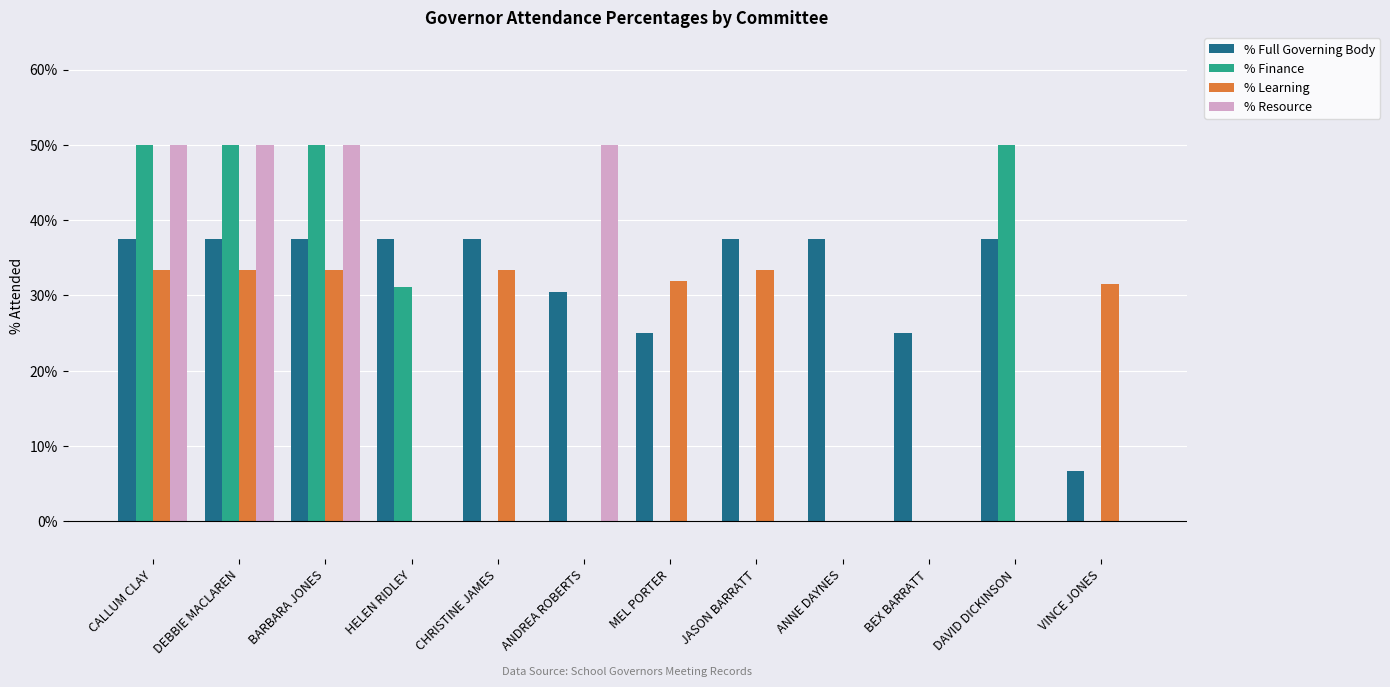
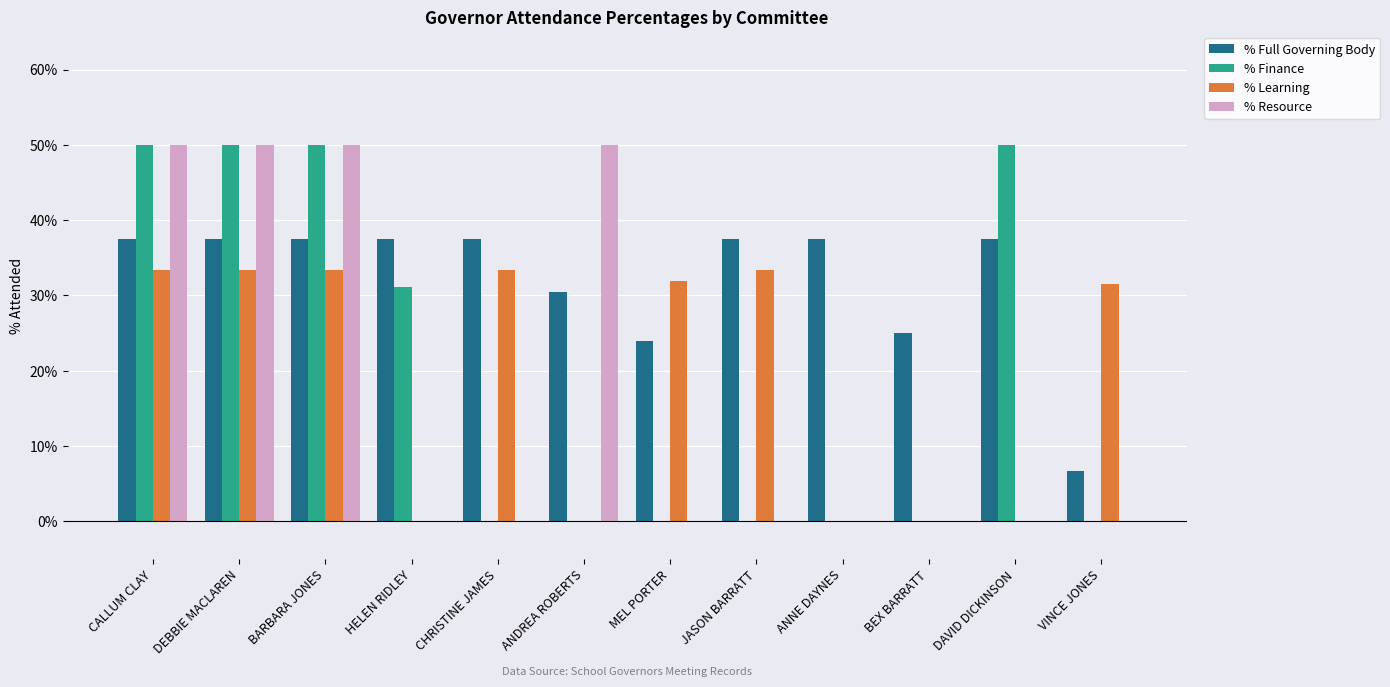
% Full Governing Body, MEL PORTER: 25% -> 24%
